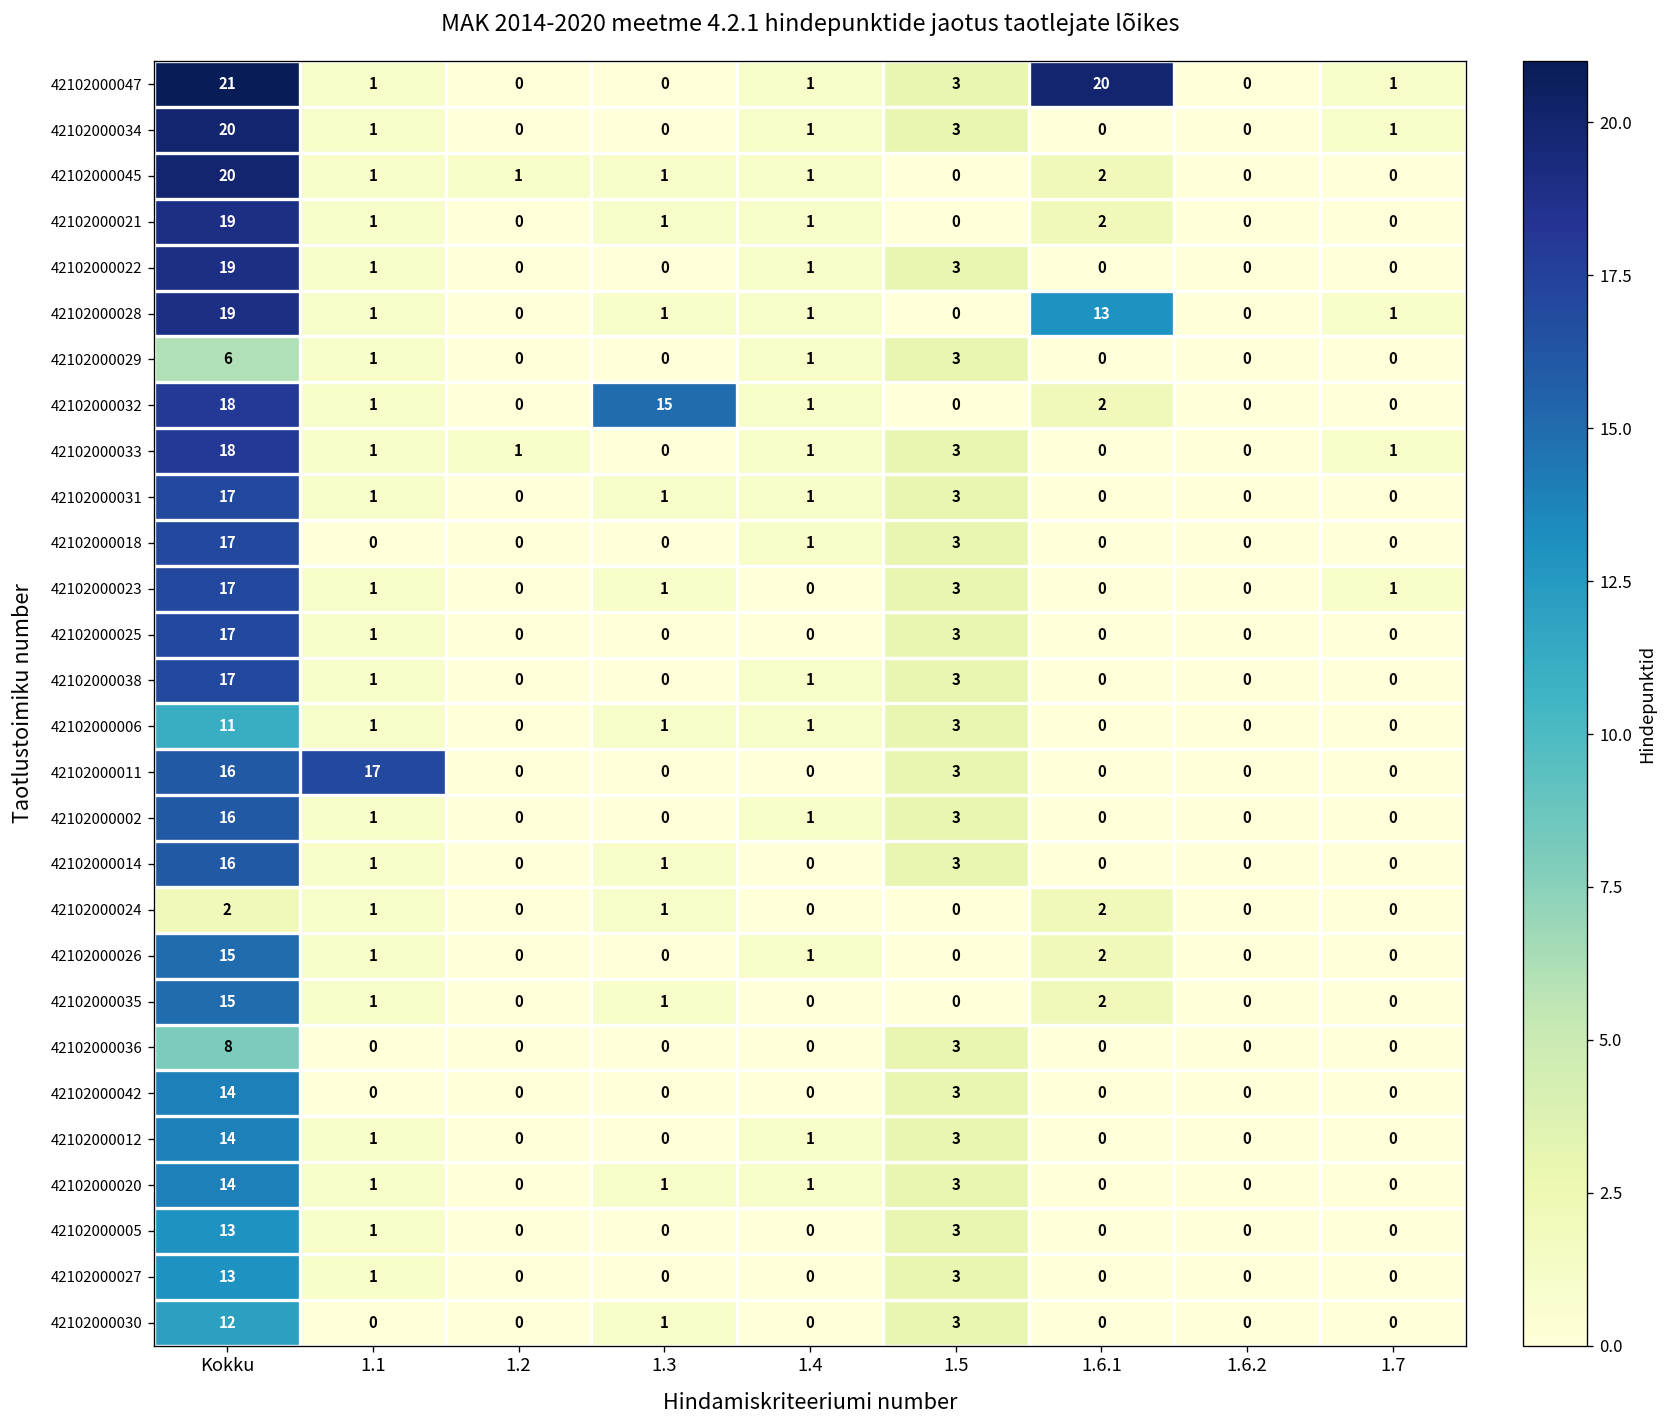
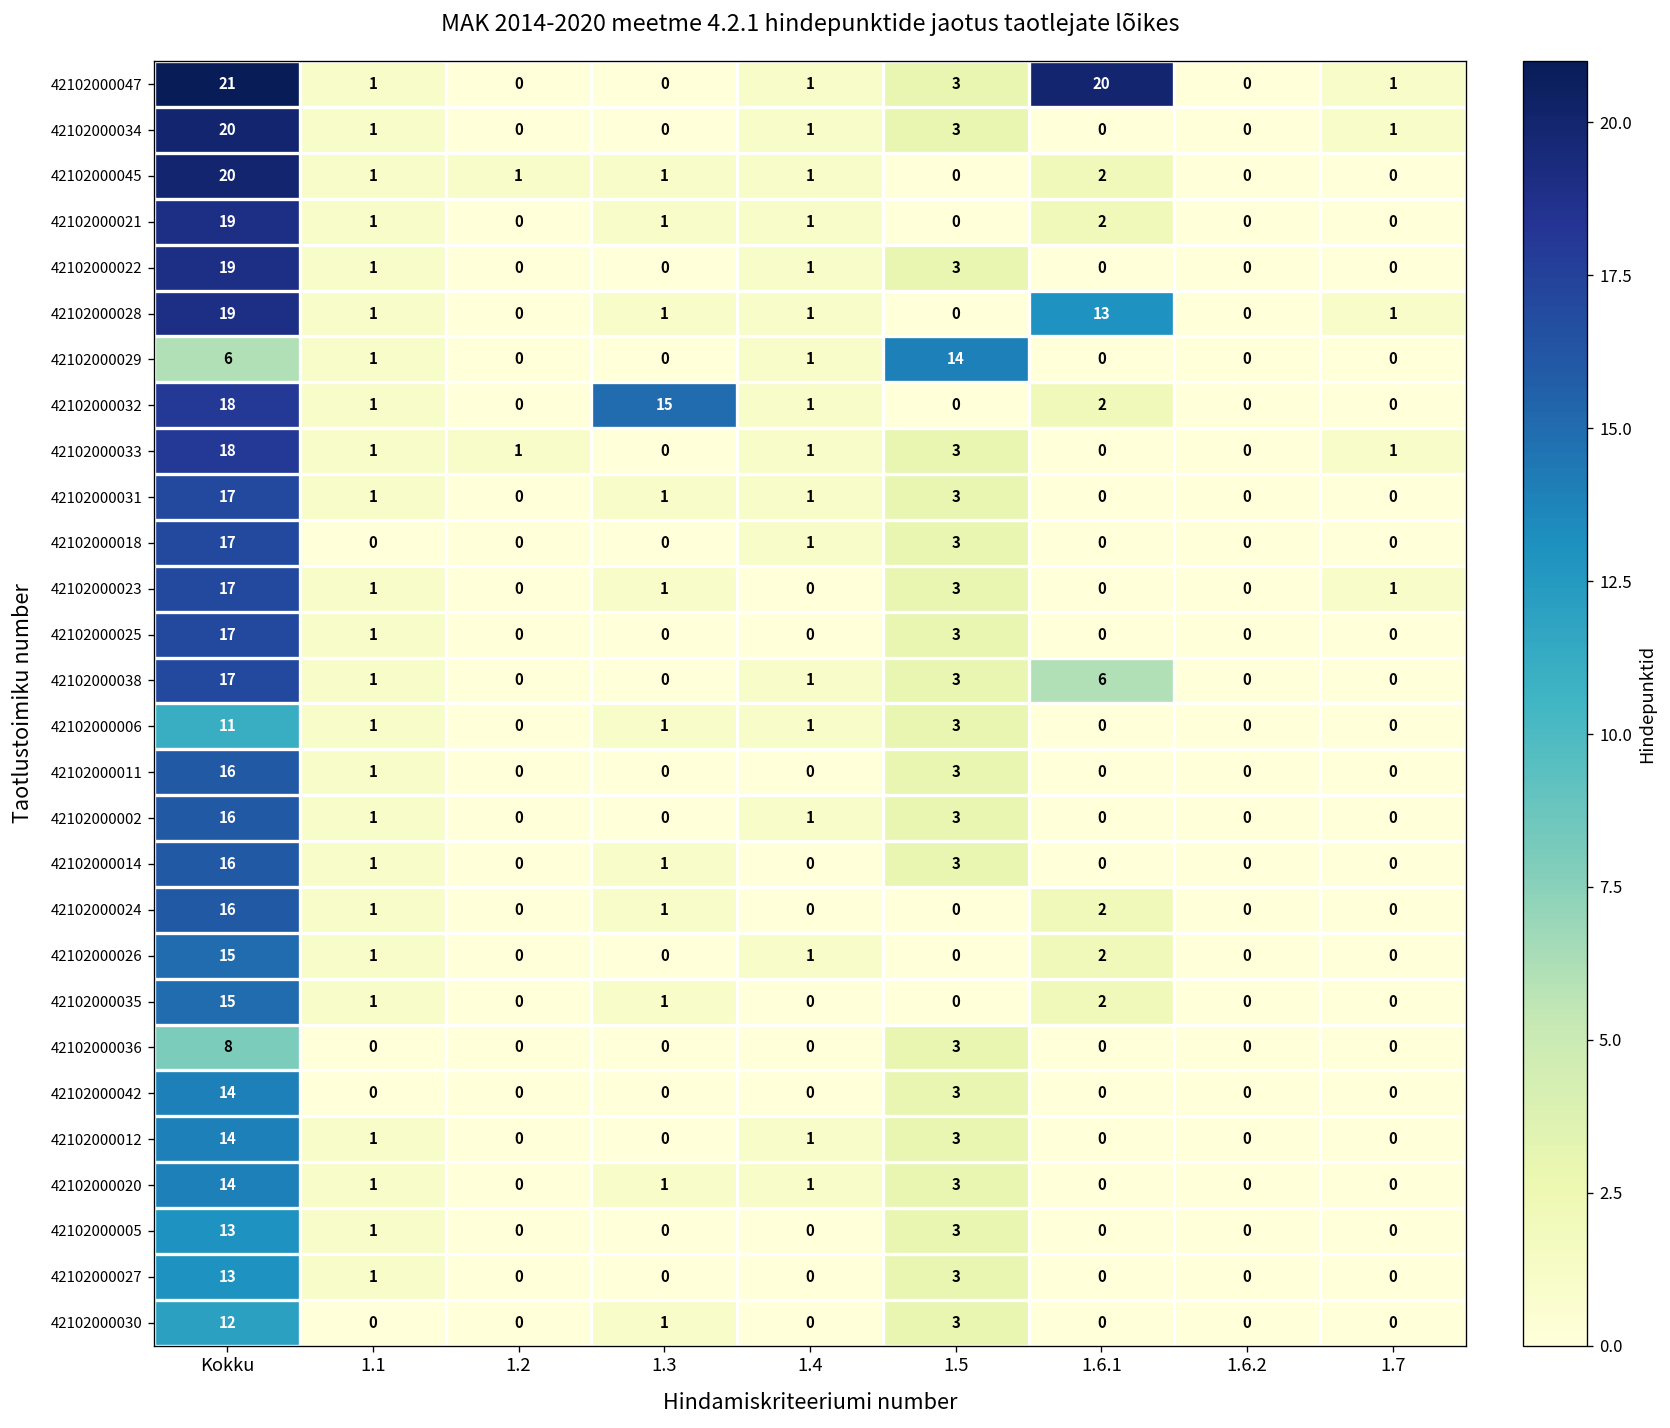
42102000029, 1.5: 3 -> 14
42102000038, 1.6.1: 0 -> 6
42102000011, 1.1: 17 -> 1
42102000024, Kokku: 2 -> 16
